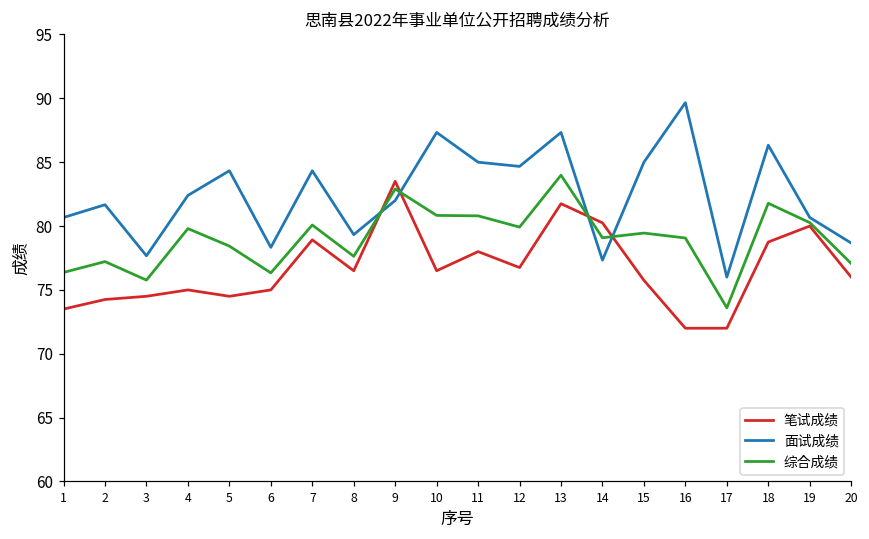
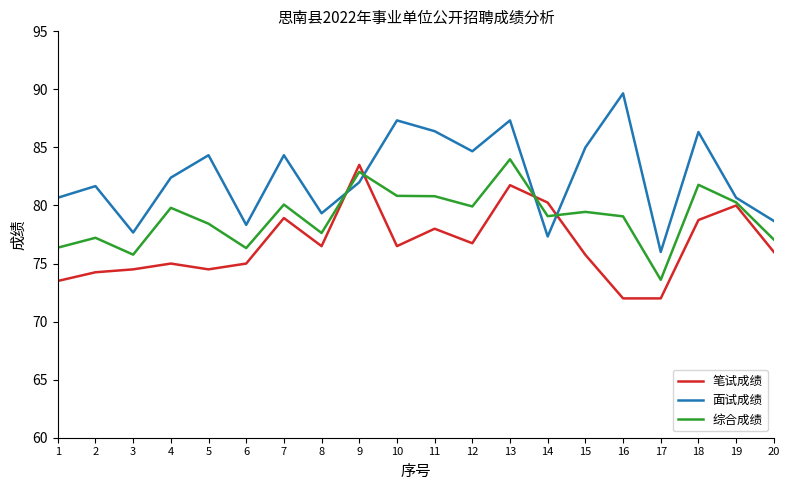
面试成绩, 11: 85.0 -> 86.4
